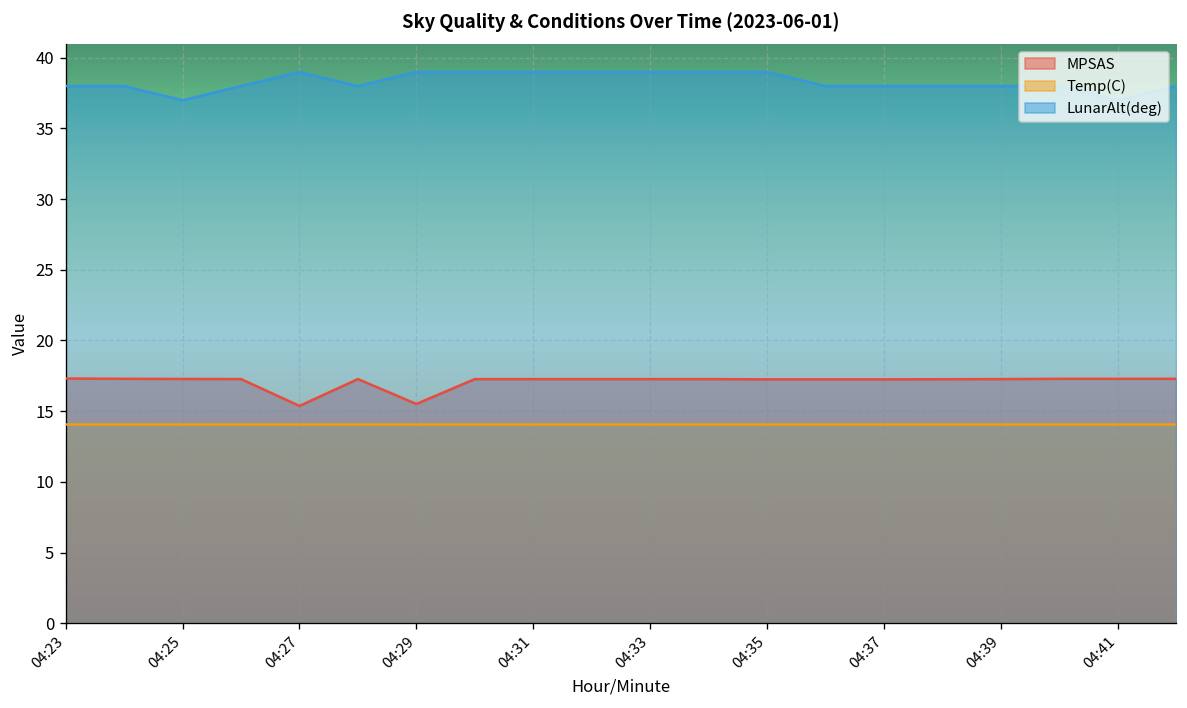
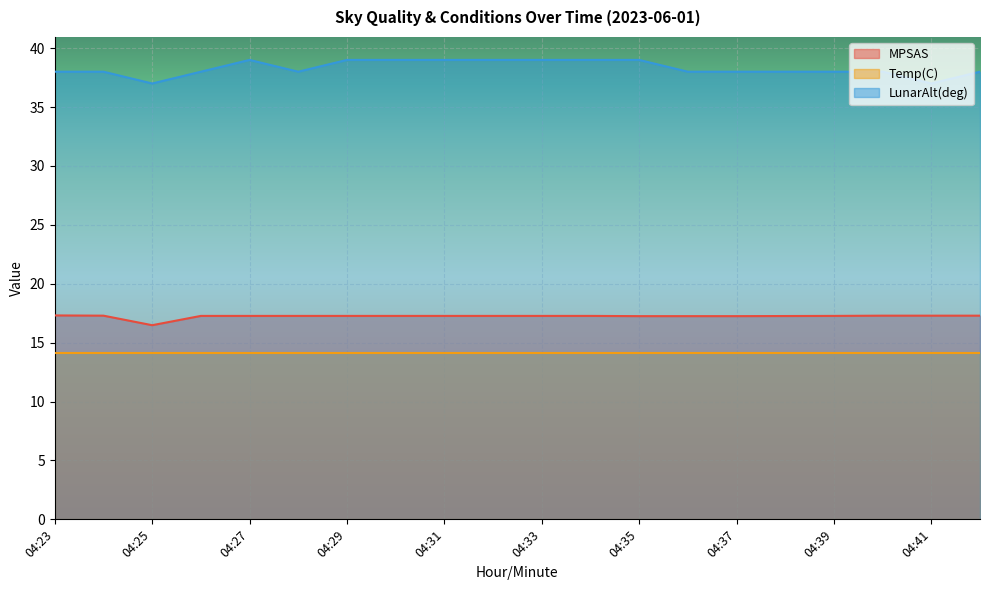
MPSAS, 04:25: 17.3 -> 16.5
MPSAS, 04:27: 15.4 -> 17.3
MPSAS, 04:29: 15.5 -> 17.3
